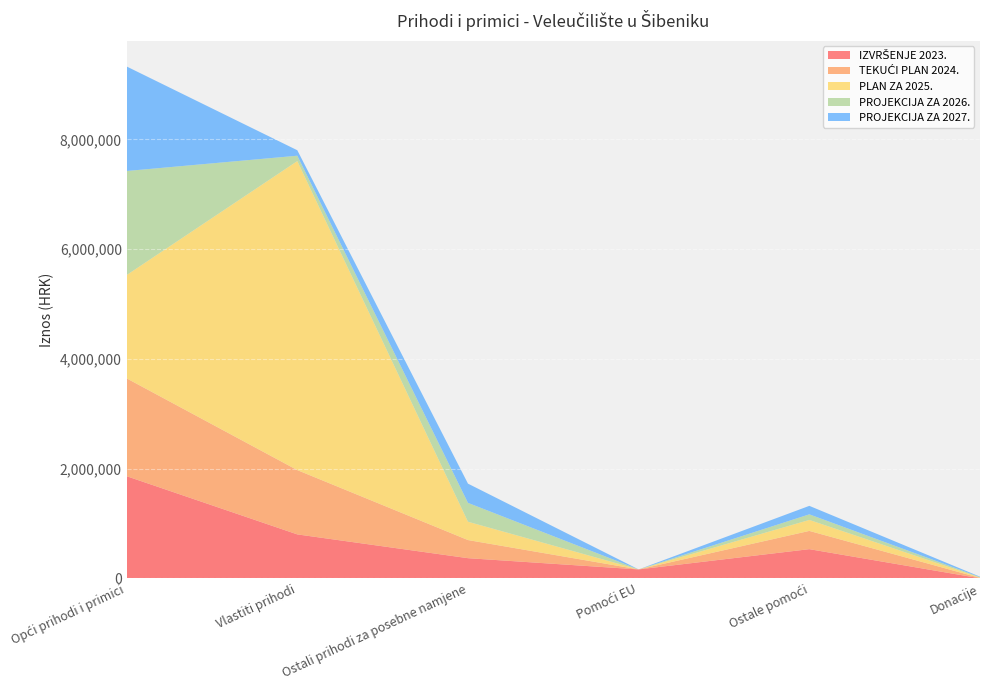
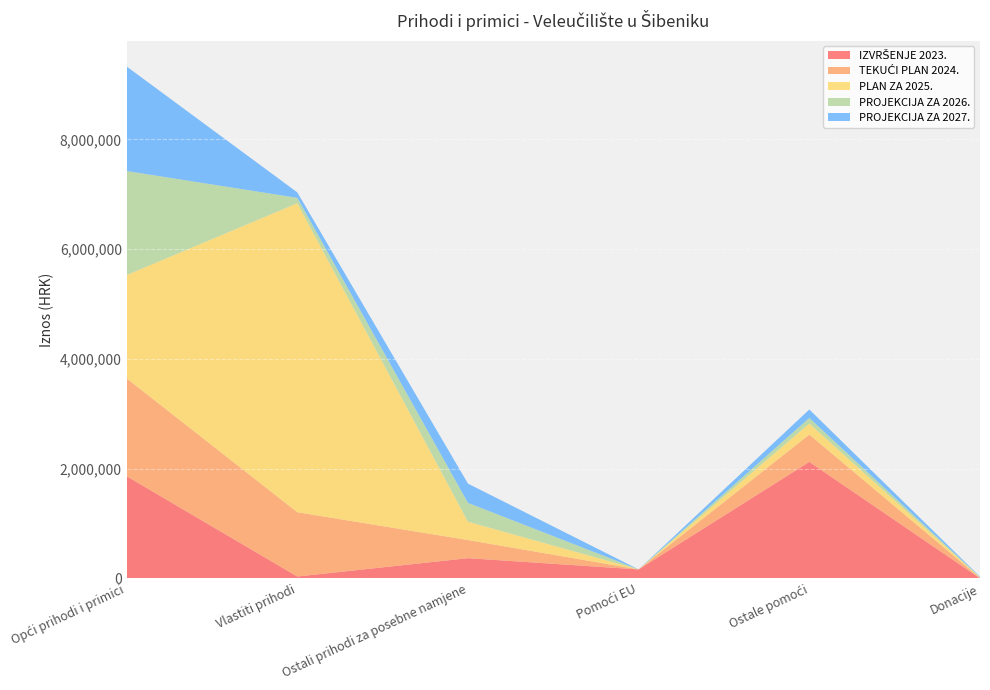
IZVRŠENJE 2023., Vlastiti prihodi: 800,000 -> 0
IZVRŠENJE 2023., Ostale pomoći: 500,000 -> 2,100,000
TEKUĆI PLAN 2024., Ostale pomoći: 300,000 -> 500,000
